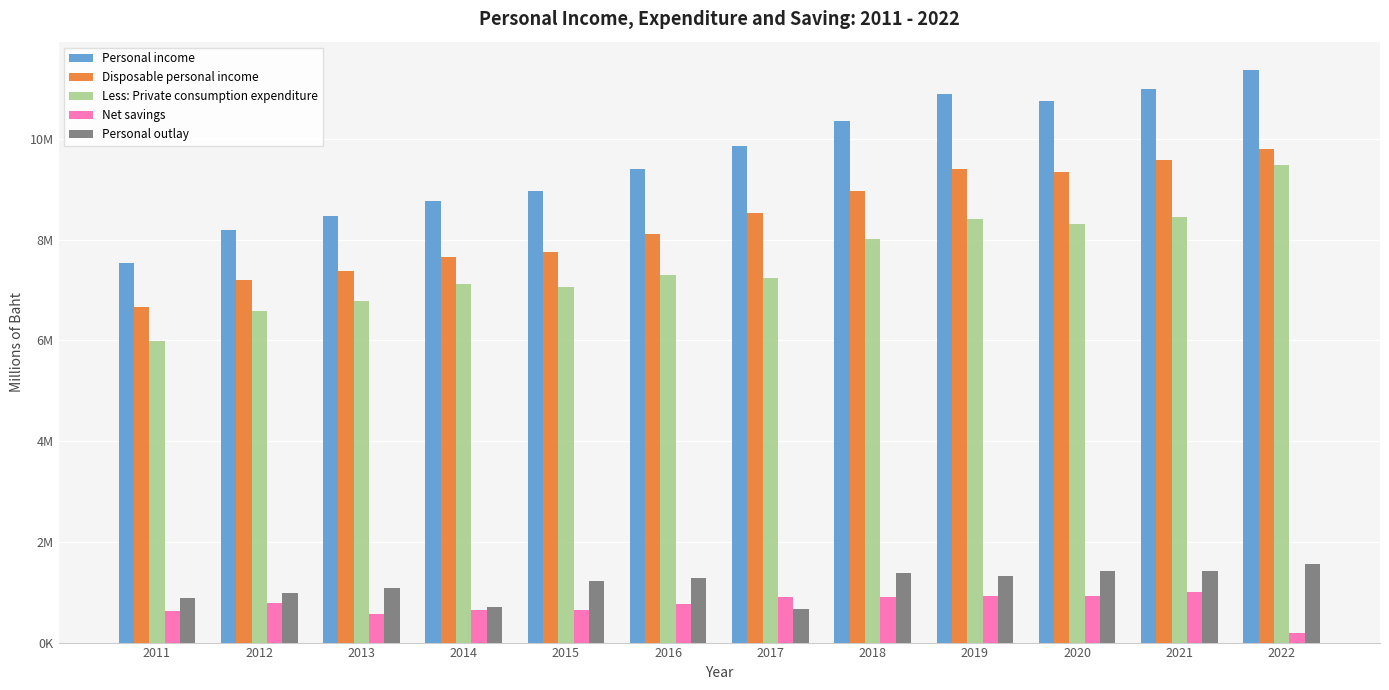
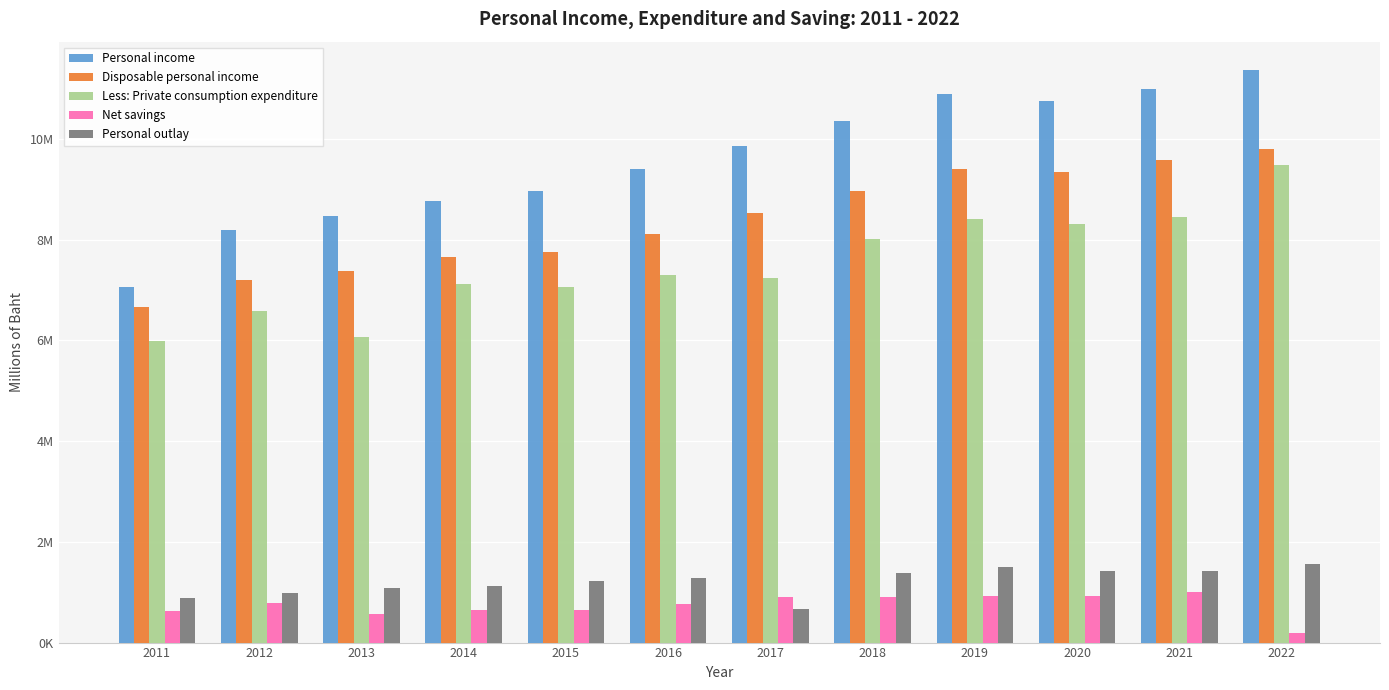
Personal income, 2011: 7500000 -> 7100000
Less: Private consumption expenditure, 2013: 6800000 -> 6100000
Personal outlay, 2014: 700000 -> 1100000
Personal outlay, 2019: 1300000 -> 1500000
